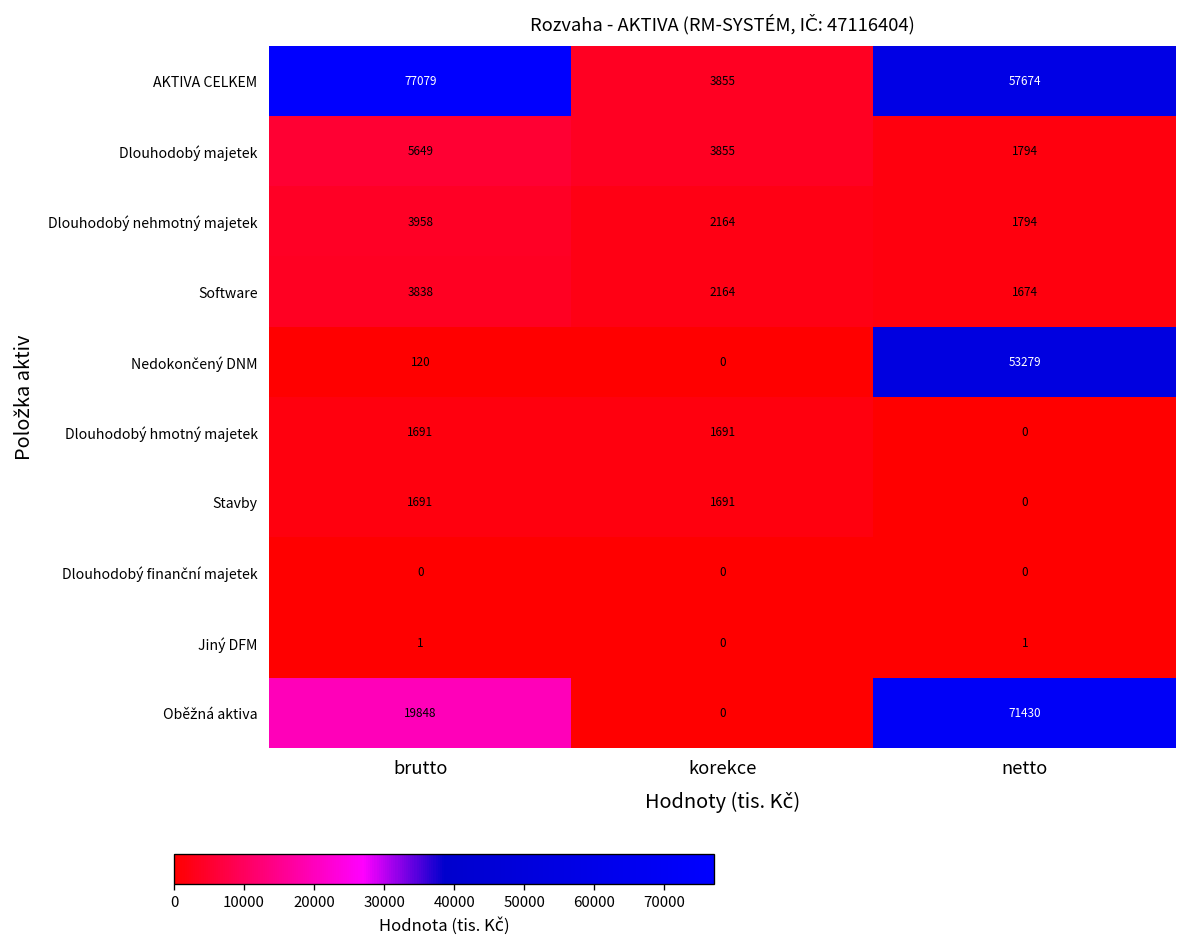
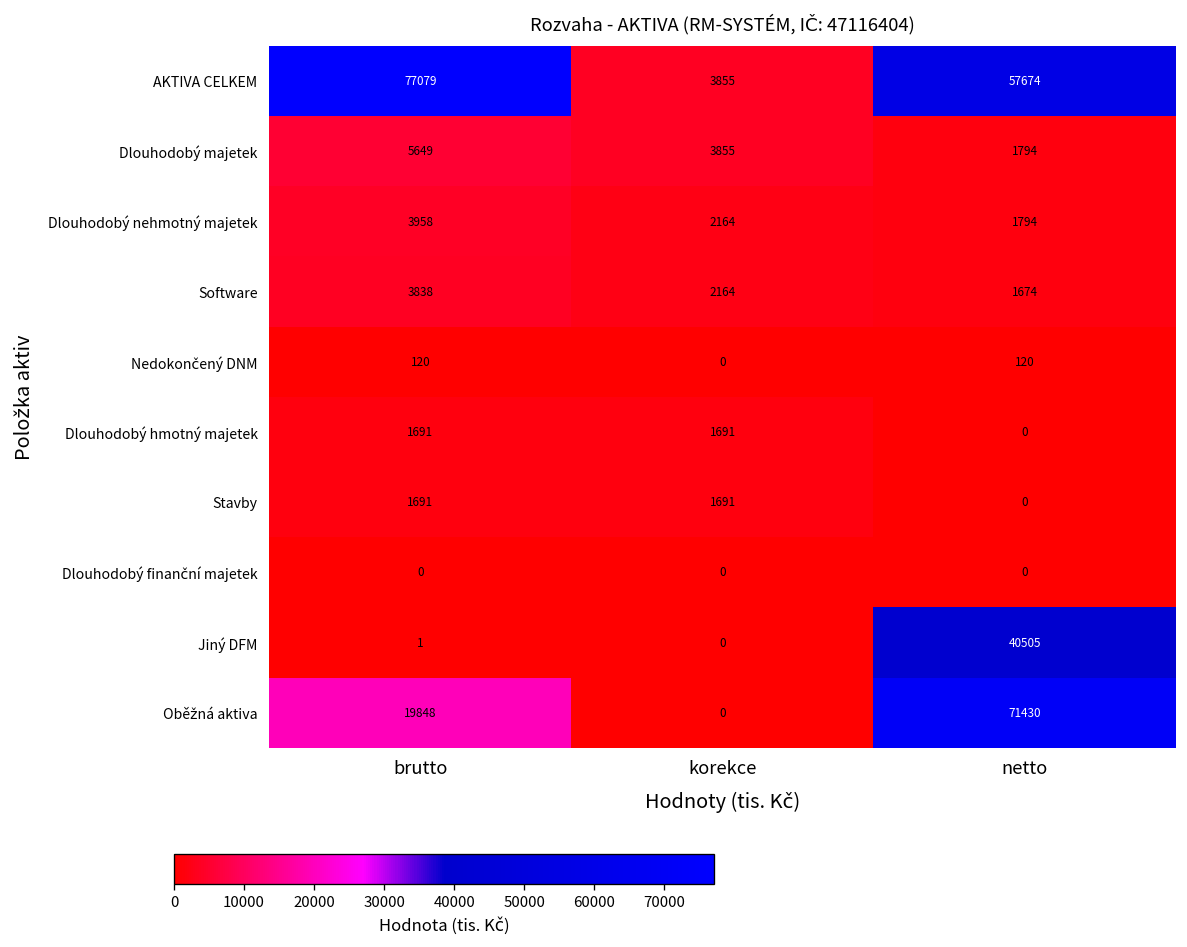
Nedokončený DNM, netto: 53279 -> 120
Jiný DFM, netto: 1 -> 40505
